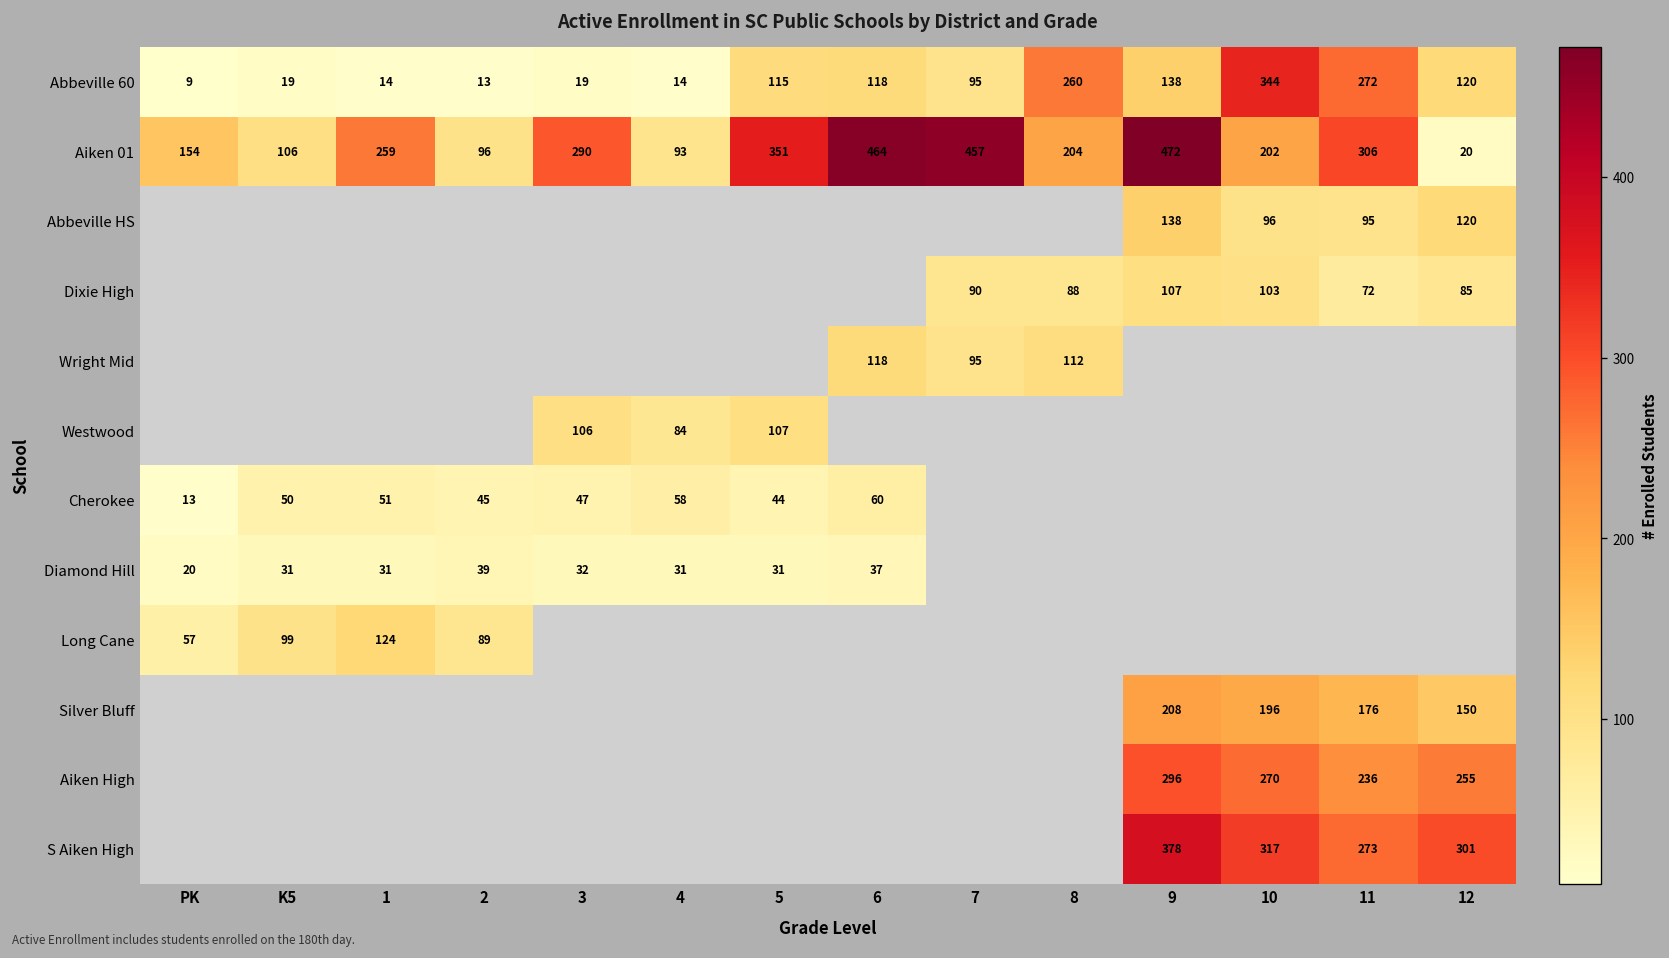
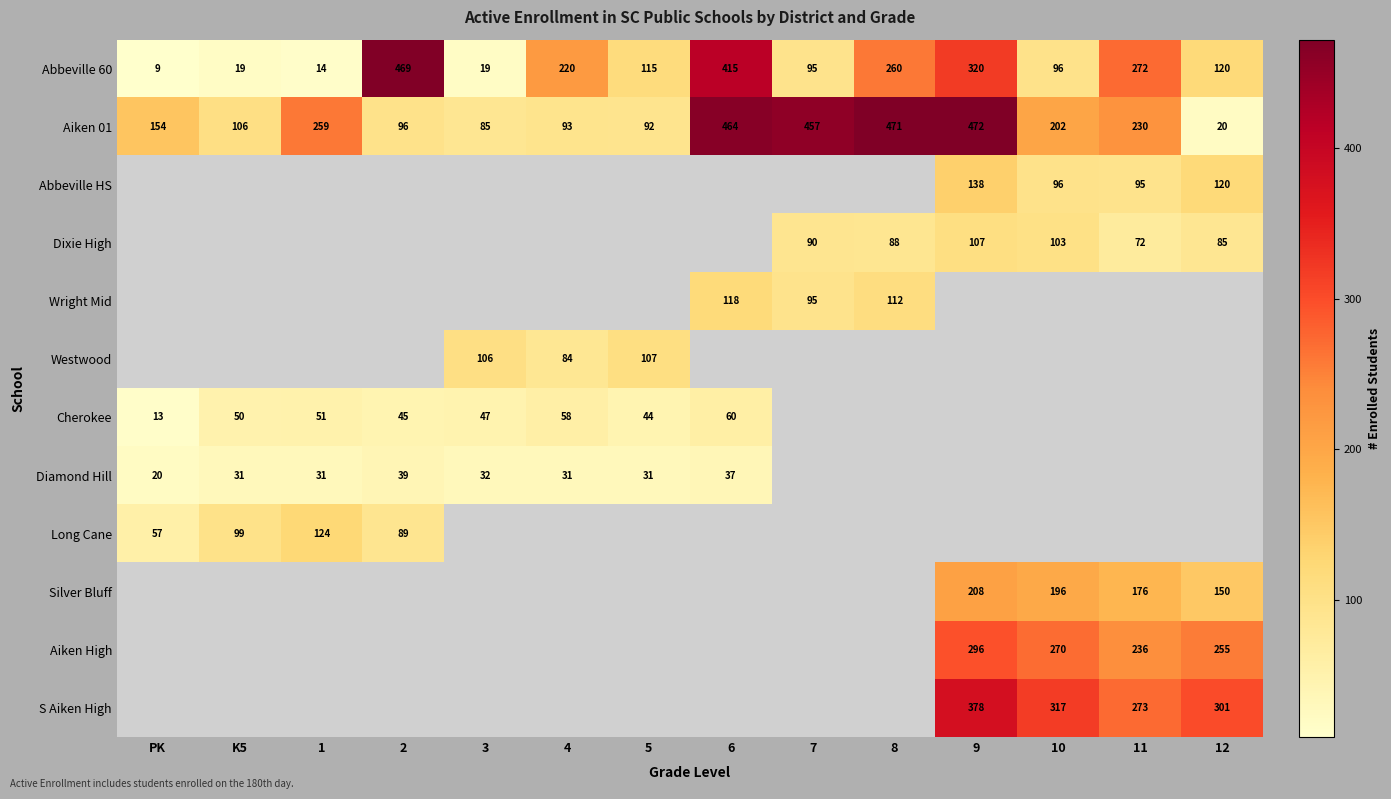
Abbeville 60, 2: 13 -> 469
Abbeville 60, 4: 14 -> 220
Abbeville 60, 6: 118 -> 415
Abbeville 60, 9: 138 -> 320
Abbeville 60, 10: 344 -> 96
Aiken 01, 3: 290 -> 85
Aiken 01, 5: 351 -> 92
Aiken 01, 8: 204 -> 471
Aiken 01, 11: 306 -> 230
